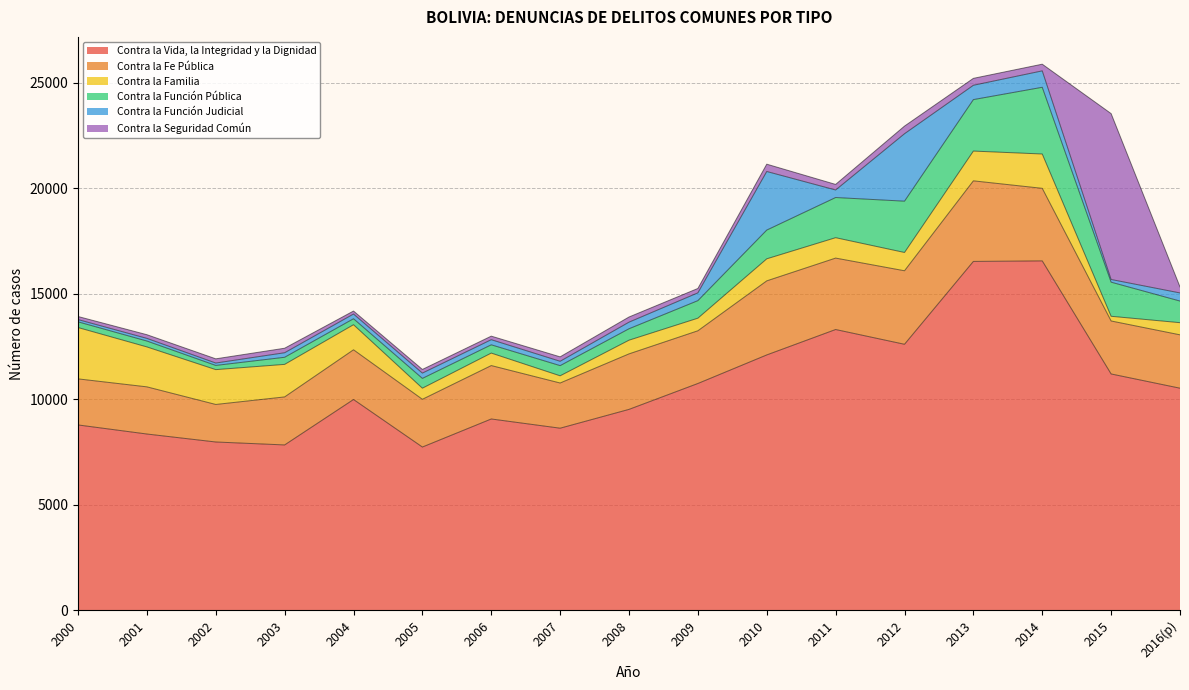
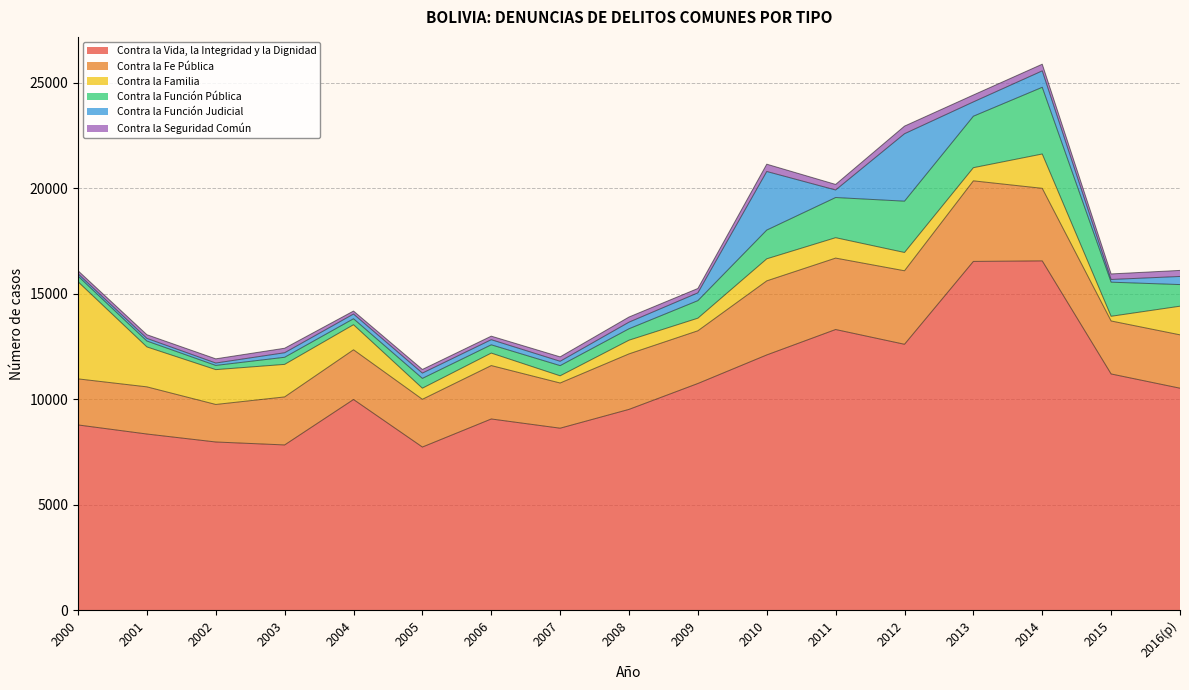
Contra la Familia, 2000: 2400 -> 4600
Contra la Familia, 2013: 1400 -> 600
Contra la Seguridad Común, 2015: 7900 -> 300
Contra la Familia, 2016(p): 600 -> 1400
